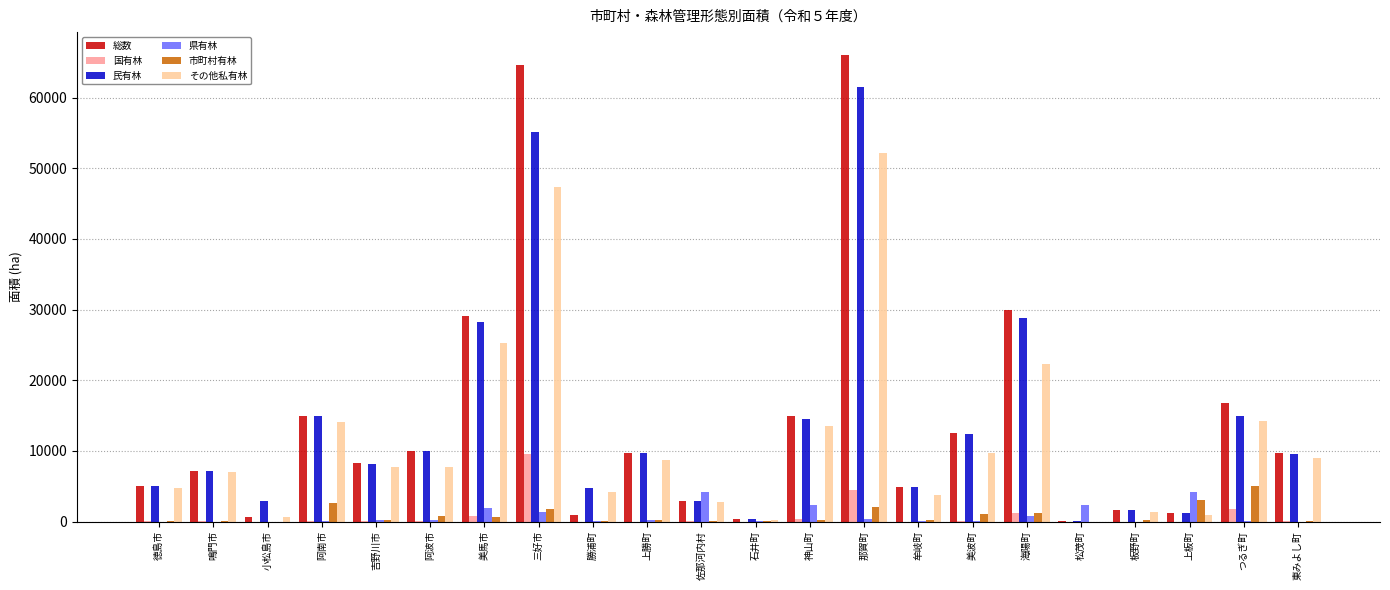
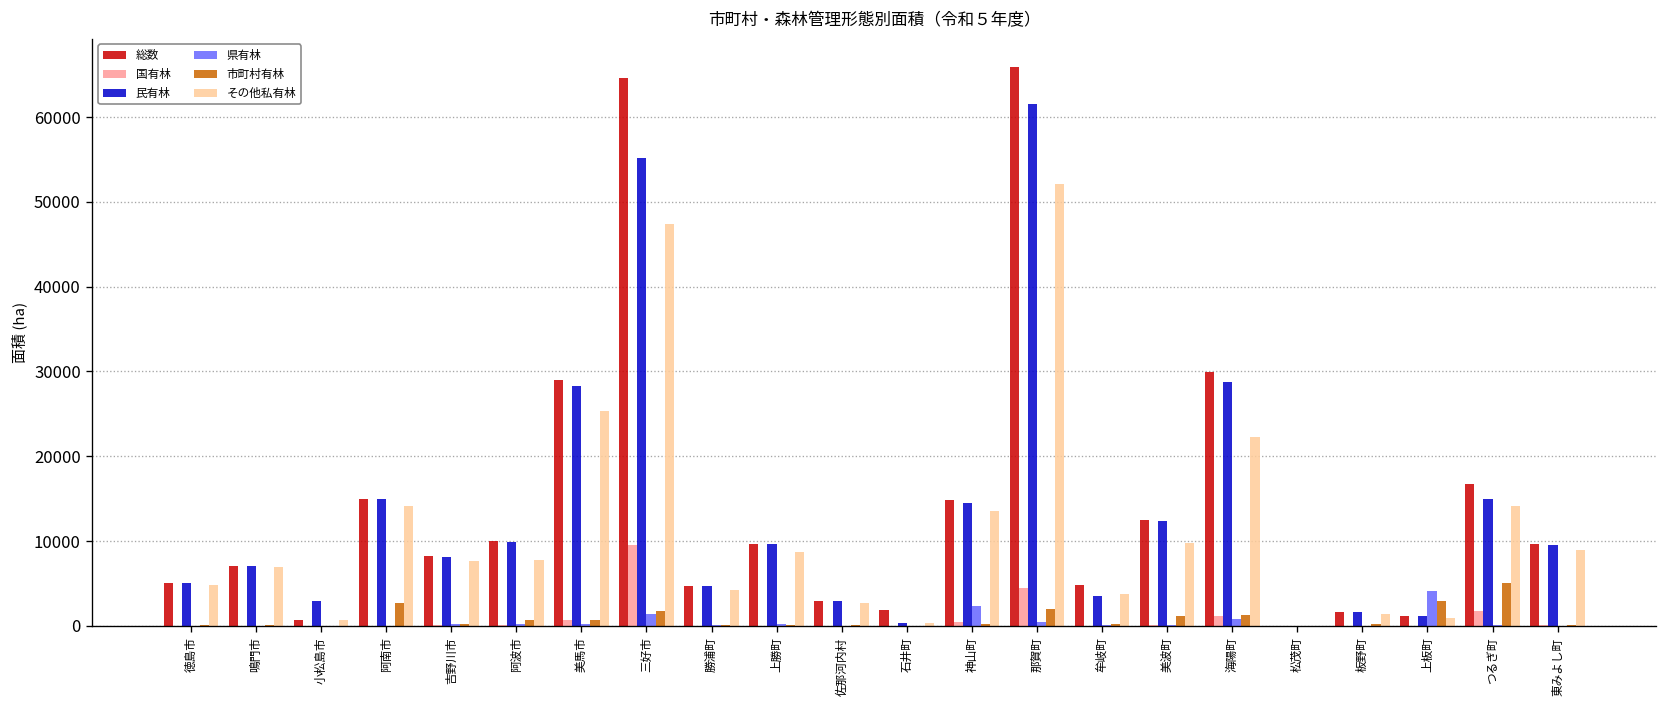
県有林, 美馬市: 2000 -> 0
総数, 勝浦町: 1000 -> 5000
県有林, 佐那河内村: 4000 -> 0
総数, 石井町: 0 -> 2000
民有林, 牟岐町: 5000 -> 4000
県有林, 松茂町: 2000 -> 0
